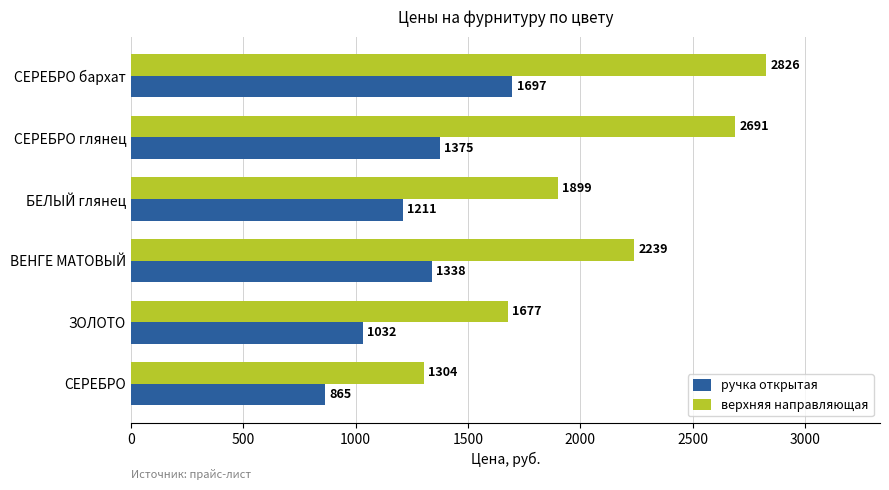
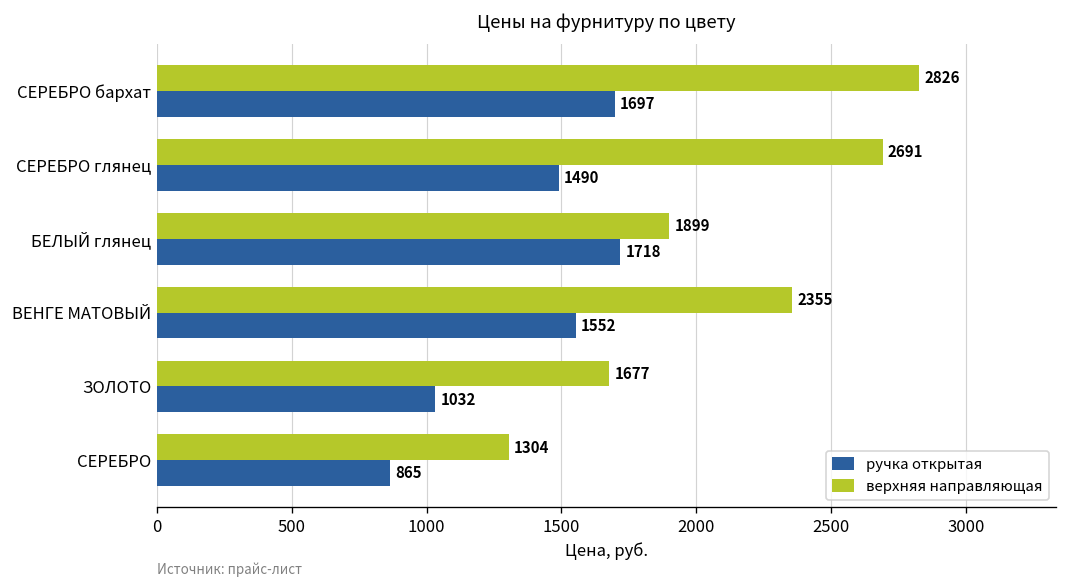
ручка открытая, СЕРЕБРО глянец: 1375 -> 1490
ручка открытая, БЕЛЫЙ глянец: 1211 -> 1718
верхняя направляющая, ВЕНГЕ МАТОВЫЙ: 2239 -> 2355
ручка открытая, ВЕНГЕ МАТОВЫЙ: 1338 -> 1552
